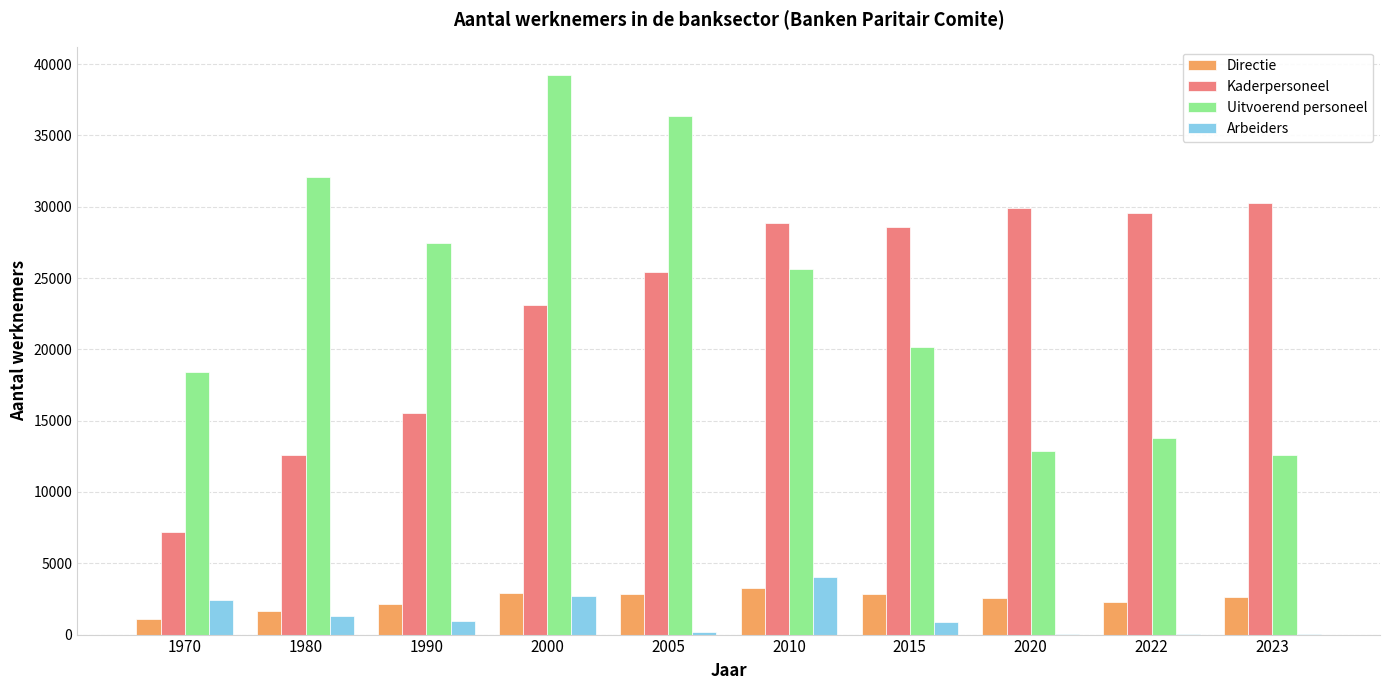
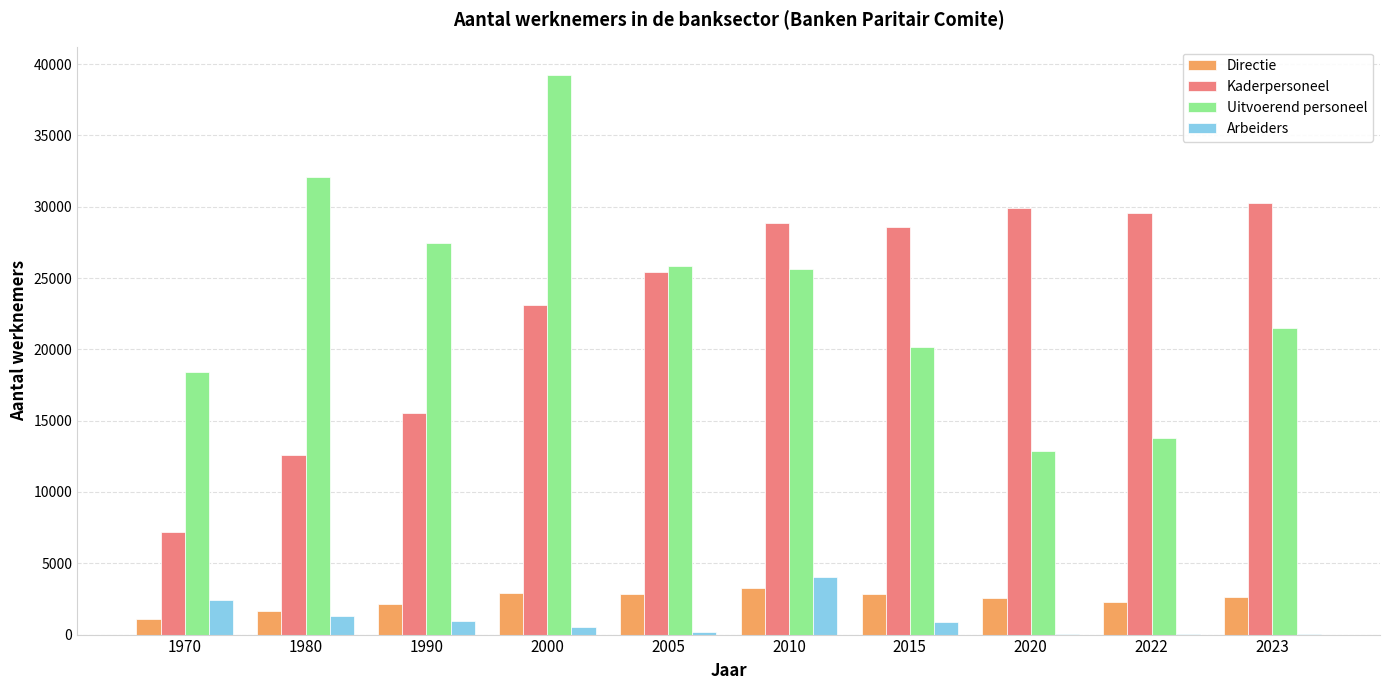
Arbeiders, 2000: 2700 -> 500
Uitvoerend personeel, 2005: 36400 -> 25800
Uitvoerend personeel, 2023: 12600 -> 21500
